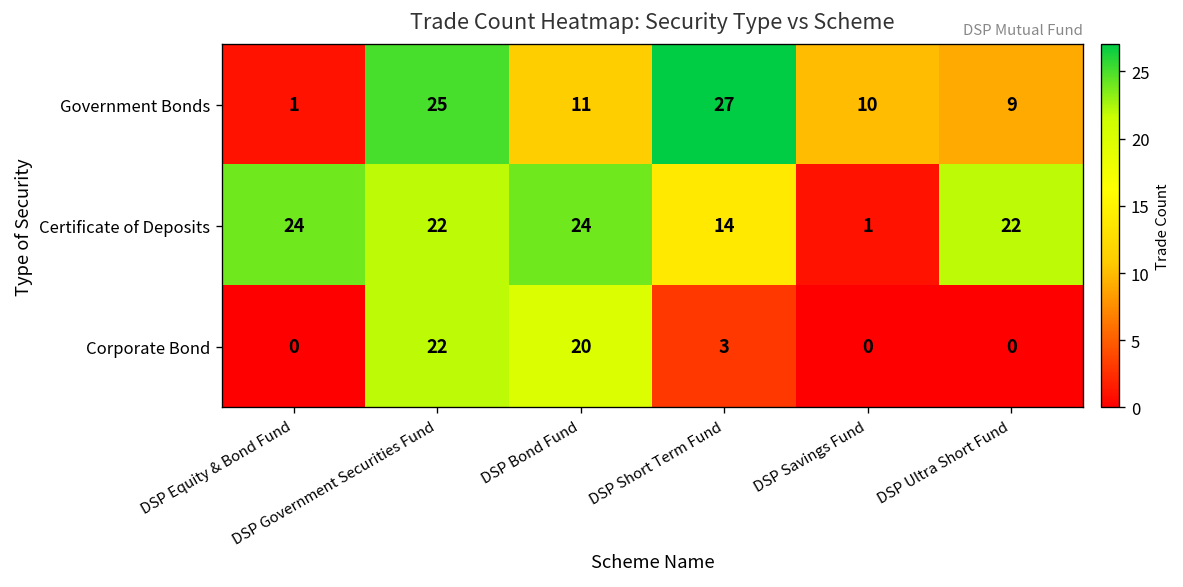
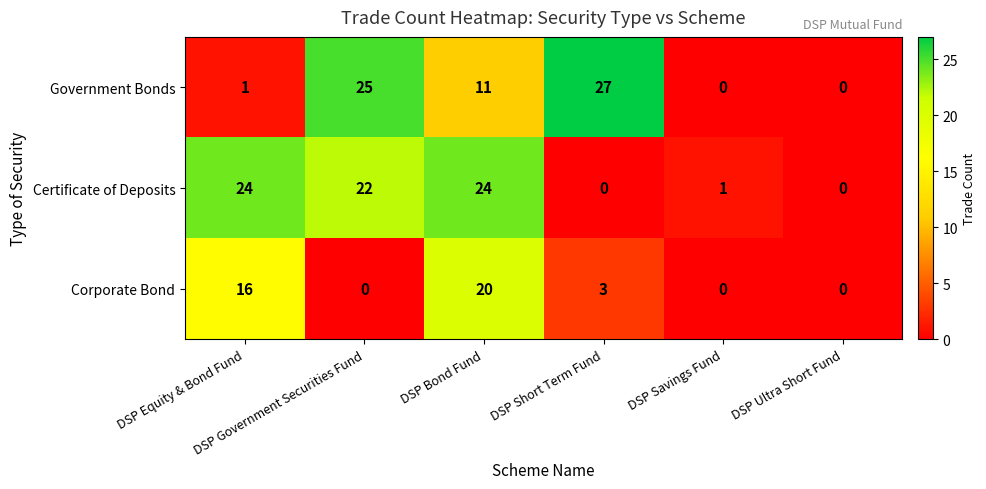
Government Bonds, DSP Savings Fund: 10 -> 0
Government Bonds, DSP Ultra Short Fund: 9 -> 0
Certificate of Deposits, DSP Short Term Fund: 14 -> 0
Certificate of Deposits, DSP Ultra Short Fund: 22 -> 0
Corporate Bond, DSP Equity & Bond Fund: 0 -> 16
Corporate Bond, DSP Government Securities Fund: 22 -> 0
